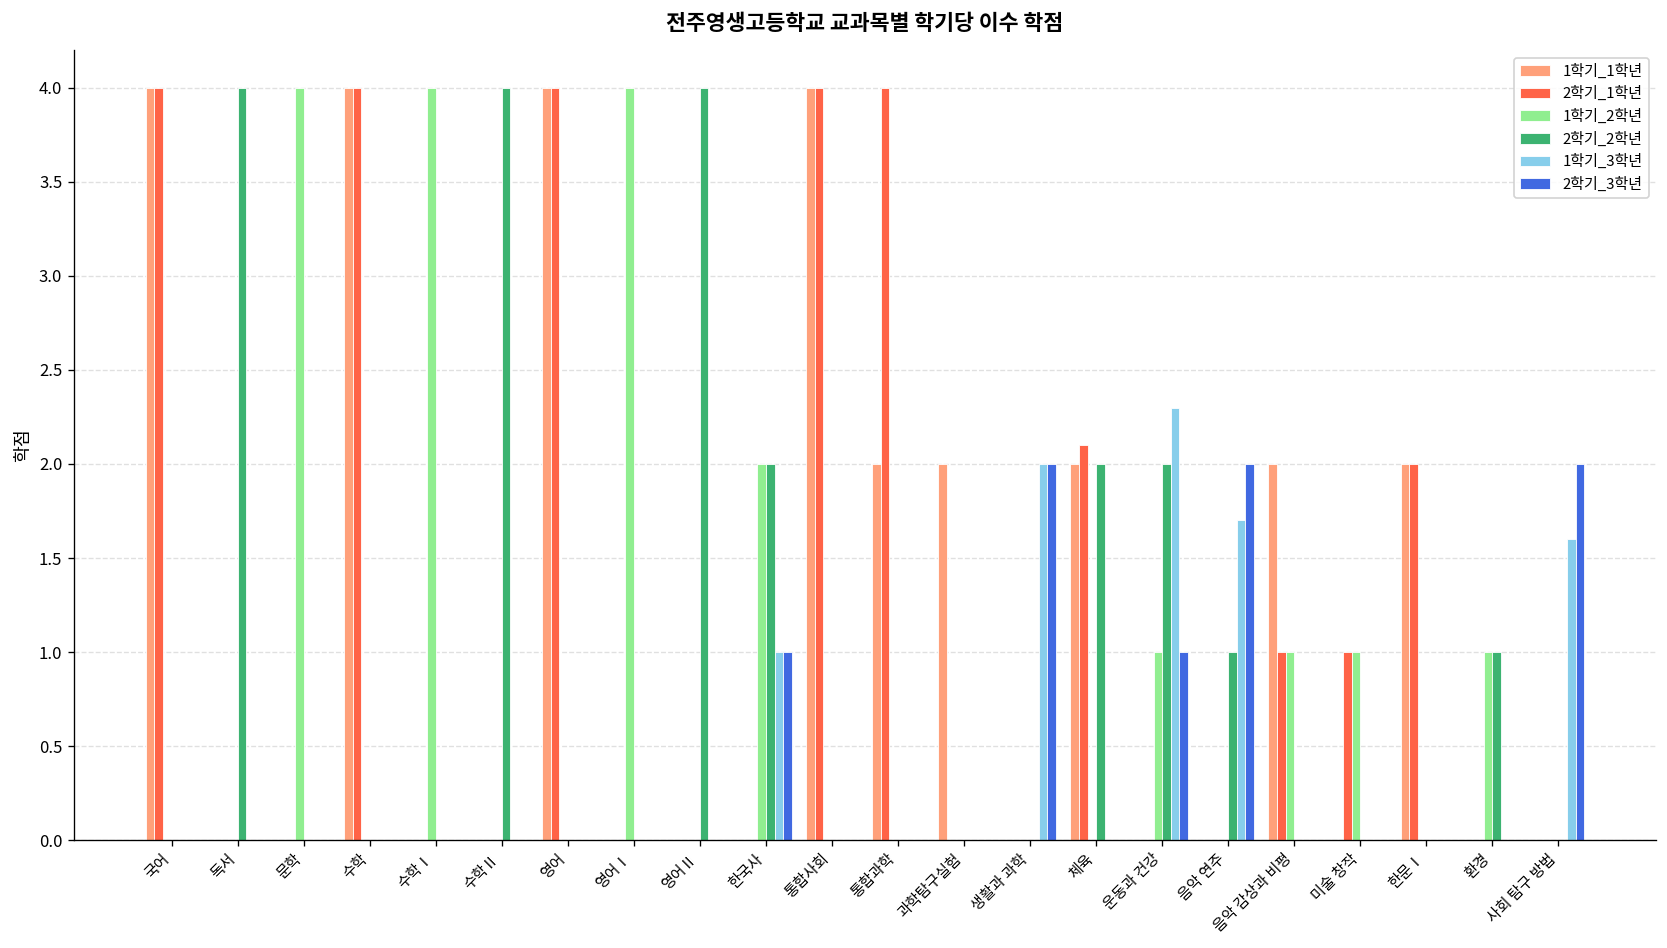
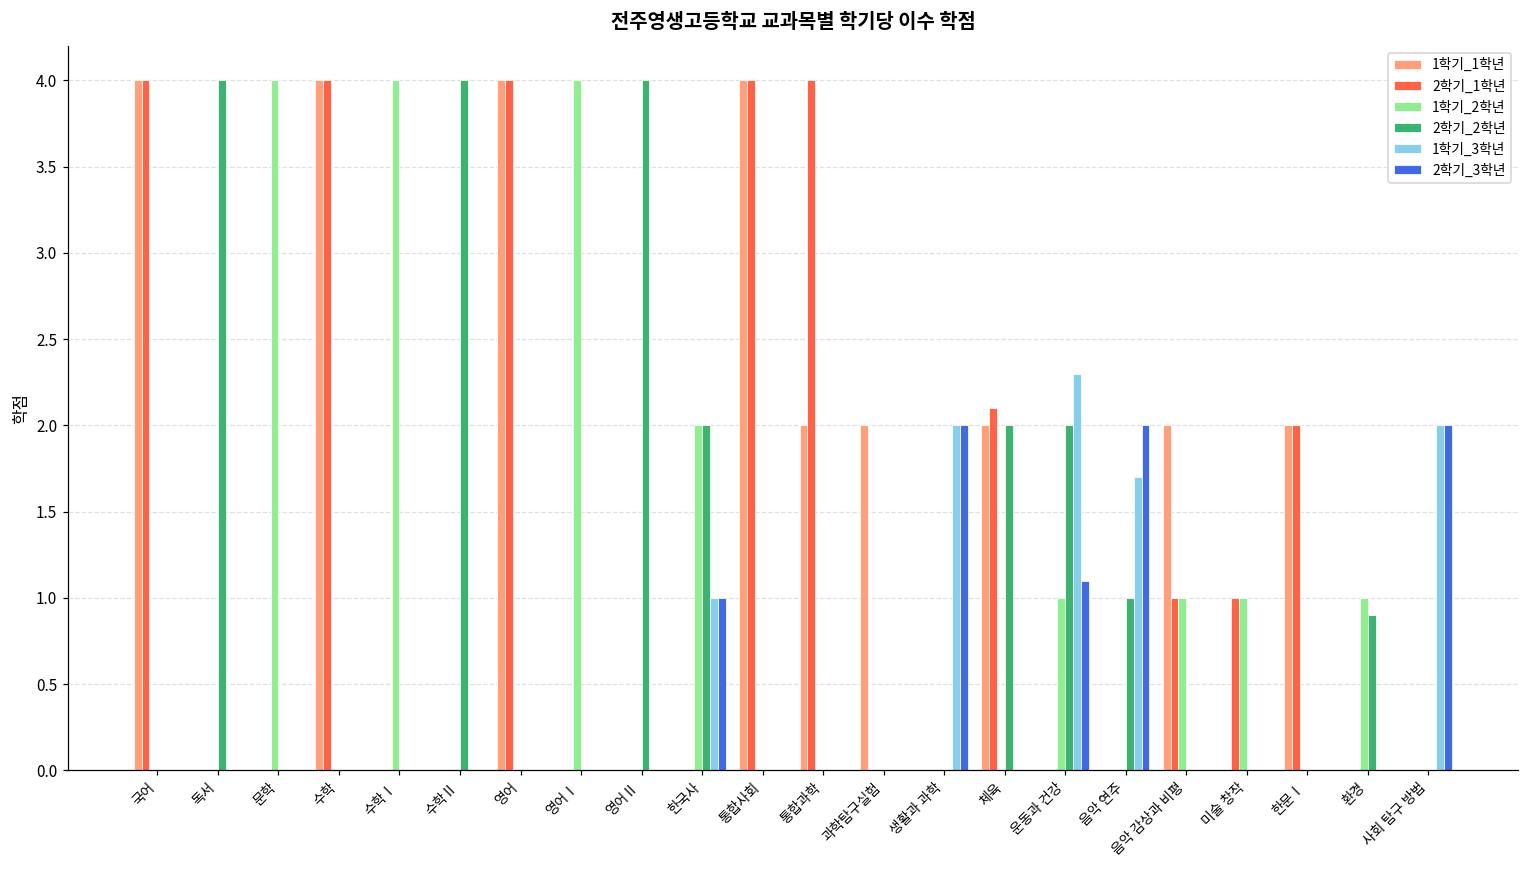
2학기_3학년, 운동과 건강: 1.0 -> 1.1
2학기_2학년, 환경: 1.0 -> 0.9
1학기_3학년, 사회 탐구 방법: 1.6 -> 2.0
